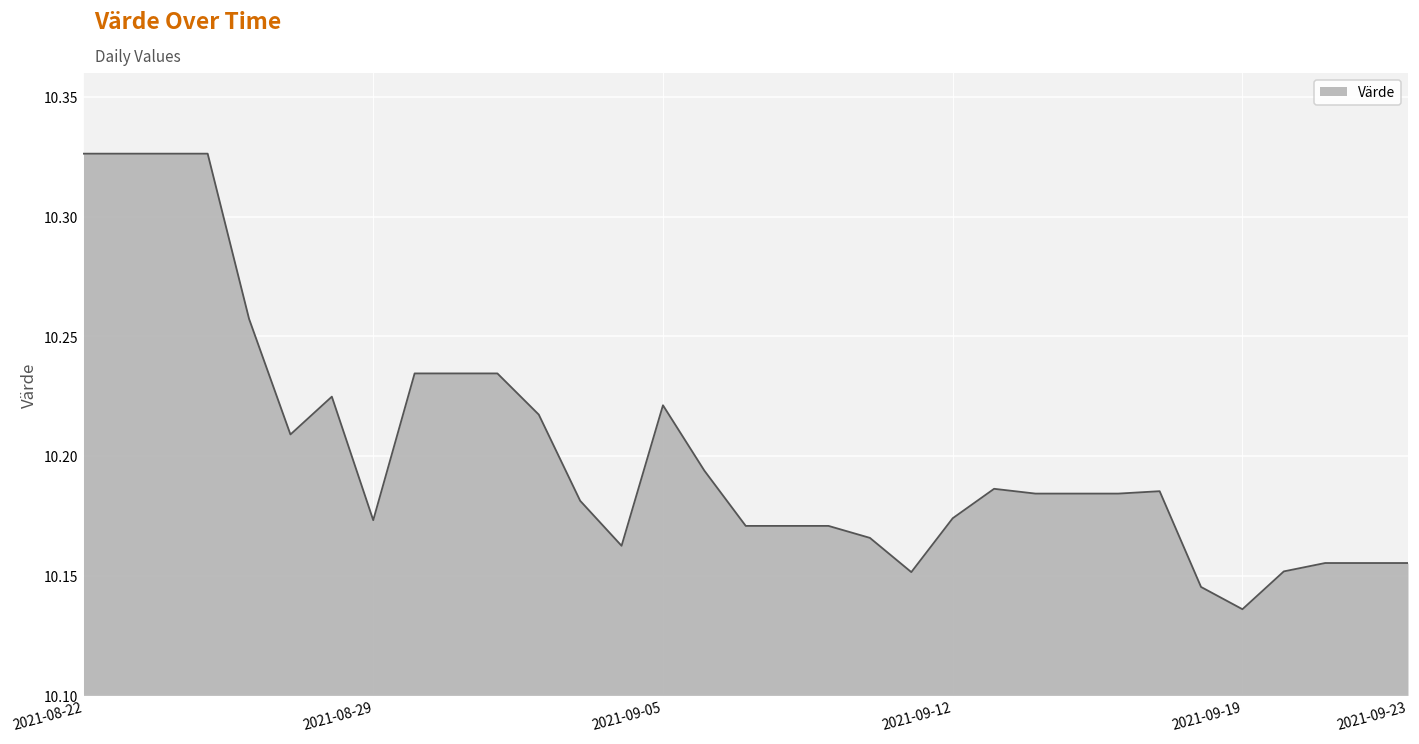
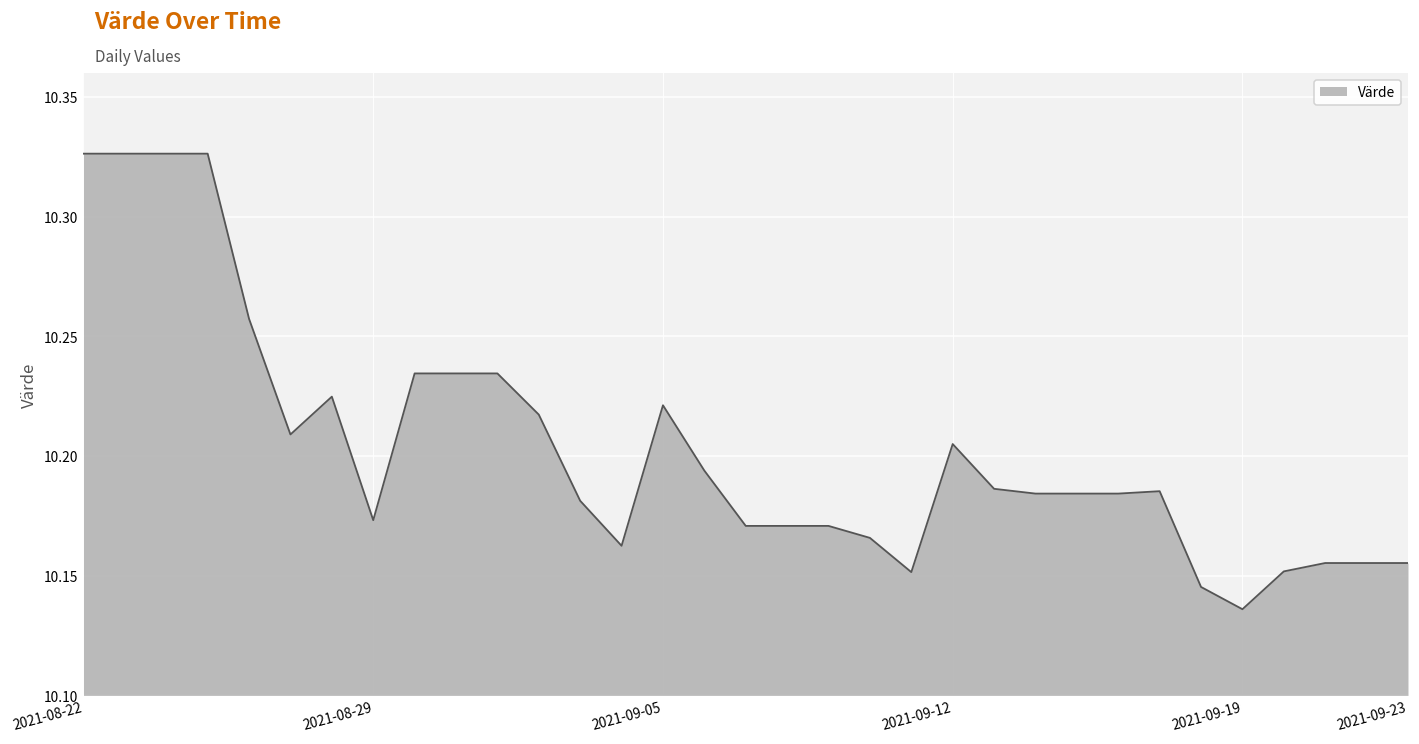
2021-09-12: 10.174 -> 10.205
